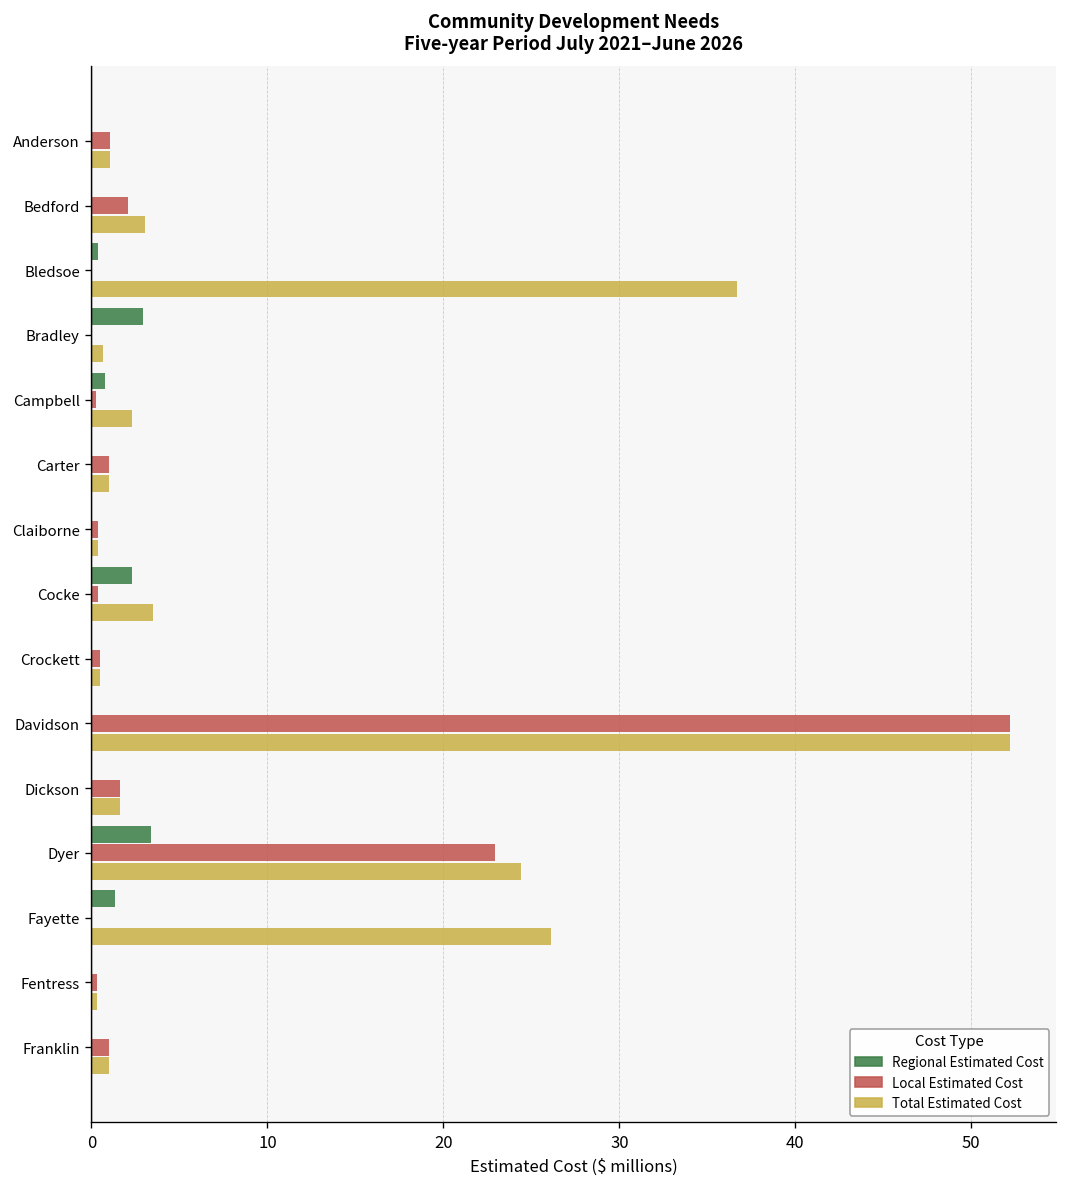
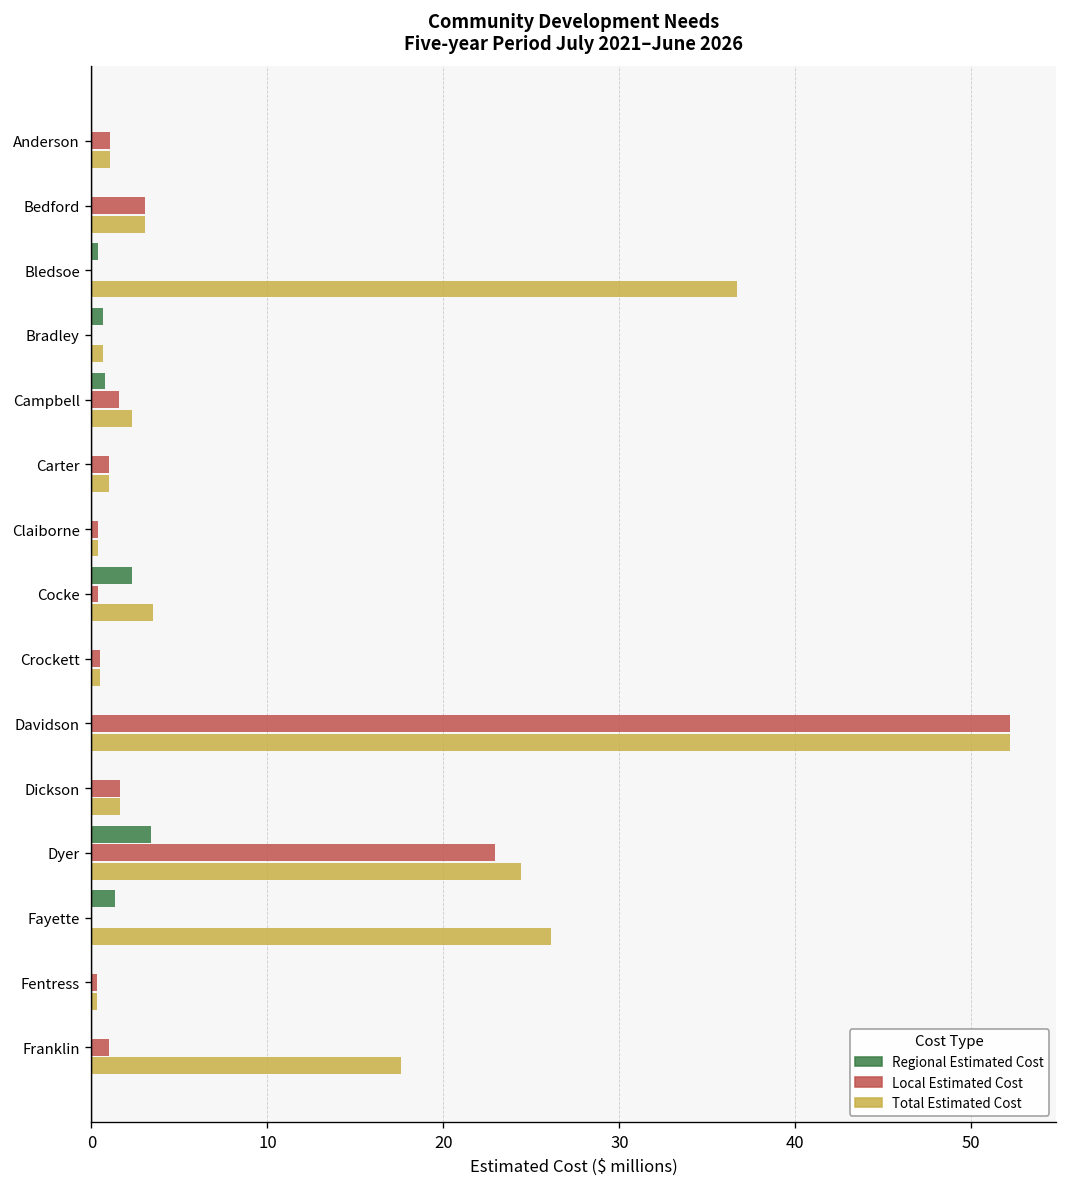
Local Estimated Cost, Bedford: 2.1 -> 3.1
Regional Estimated Cost, Bradley: 3.0 -> 0.7
Local Estimated Cost, Campbell: 0.3 -> 1.6
Total Estimated Cost, Franklin: 1.0 -> 17.6
